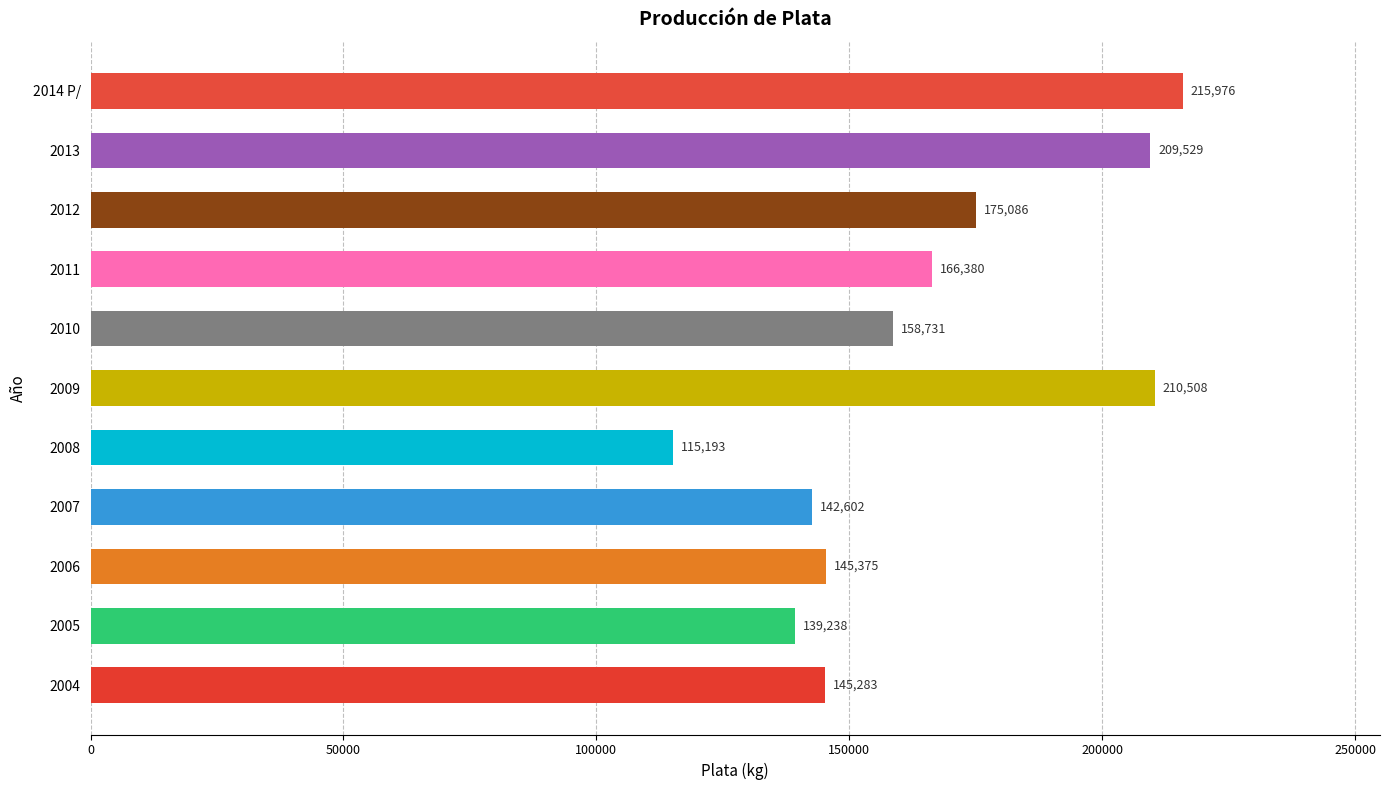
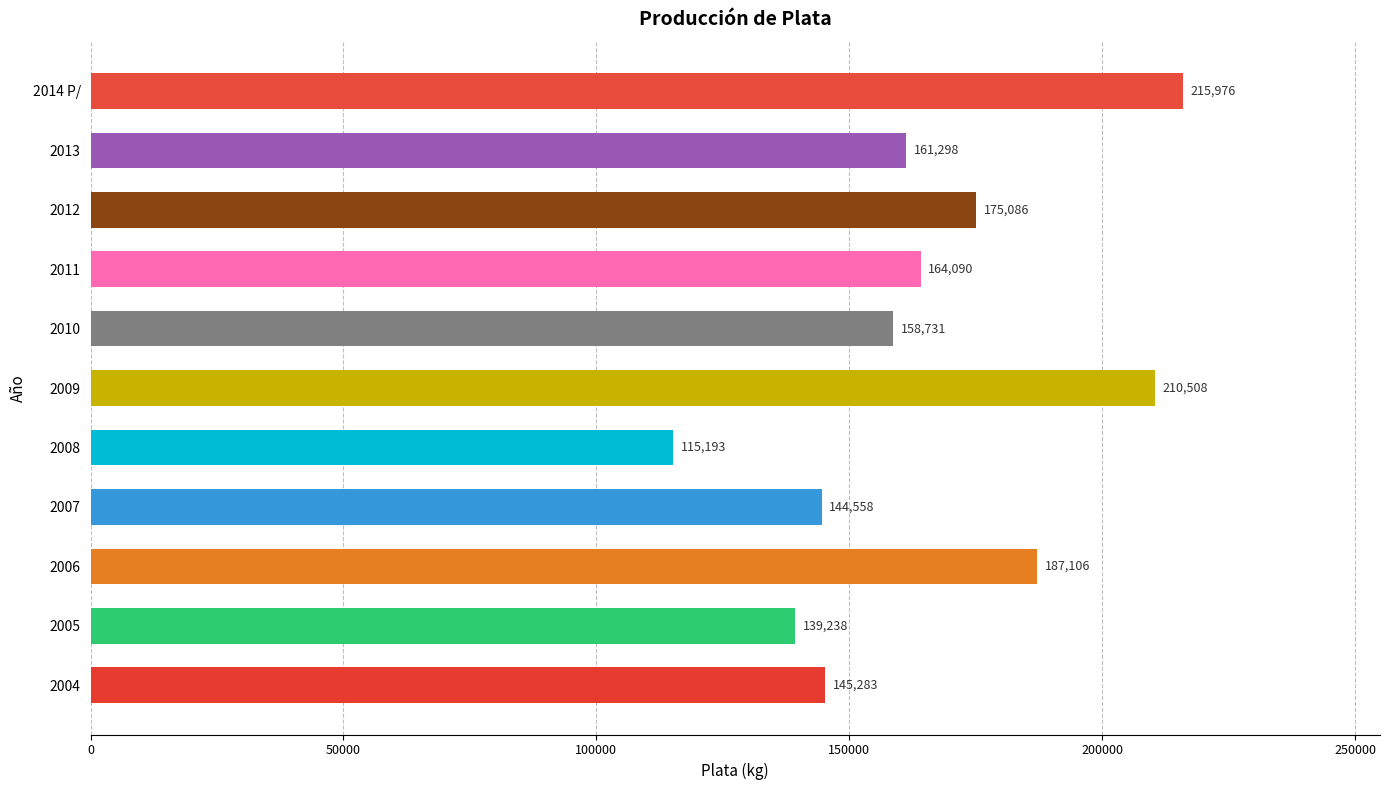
2013: 209,529 -> 161,298
2011: 166,380 -> 164,090
2007: 142,602 -> 144,558
2006: 145,375 -> 187,106
